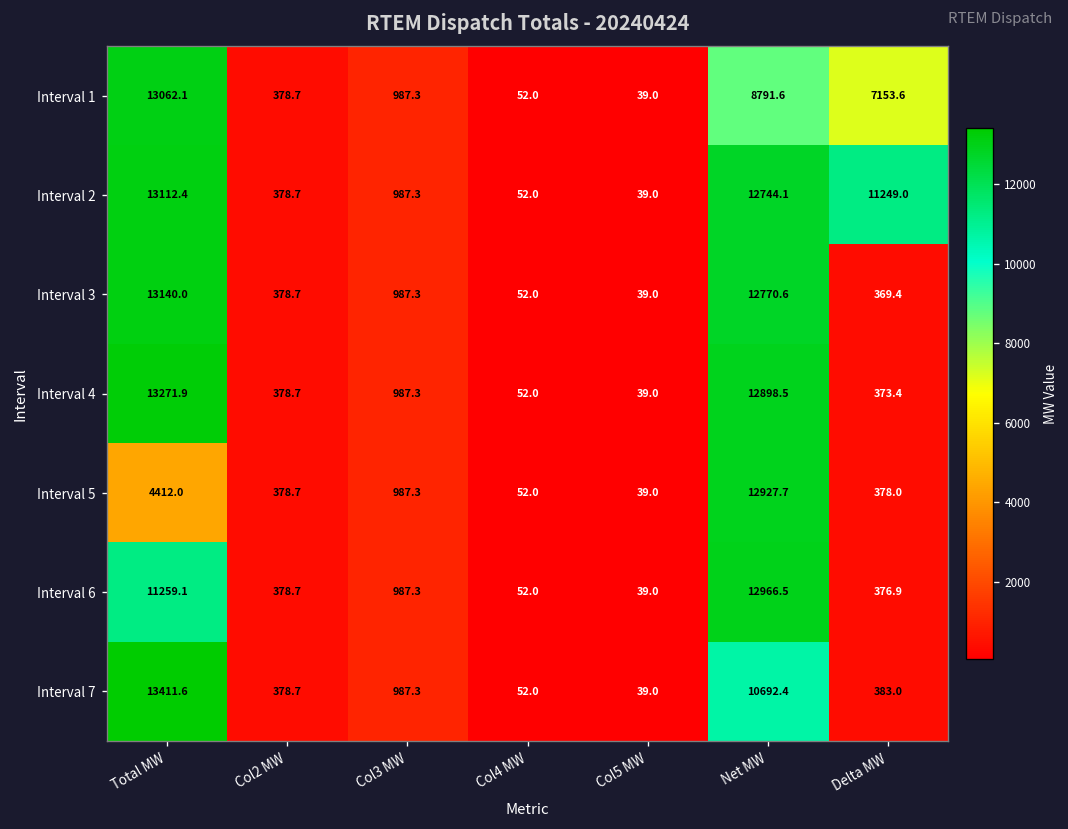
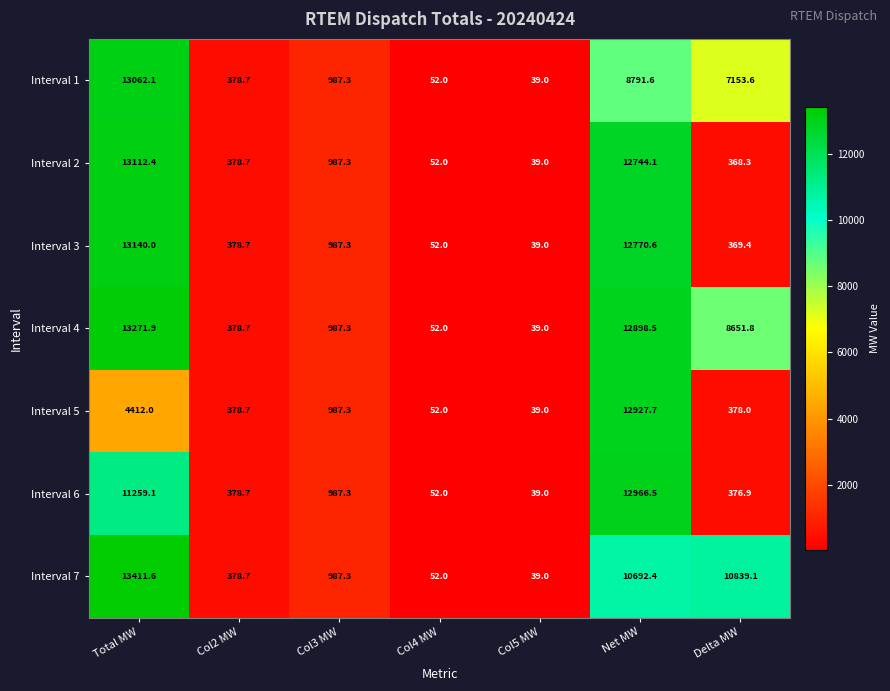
Interval 2, Delta MW: 11249.0 -> 368.3
Interval 4, Delta MW: 373.4 -> 8651.8
Interval 7, Delta MW: 383.0 -> 10839.1
